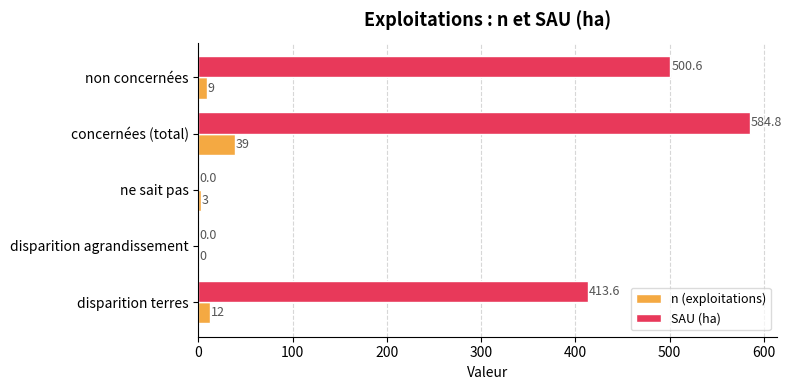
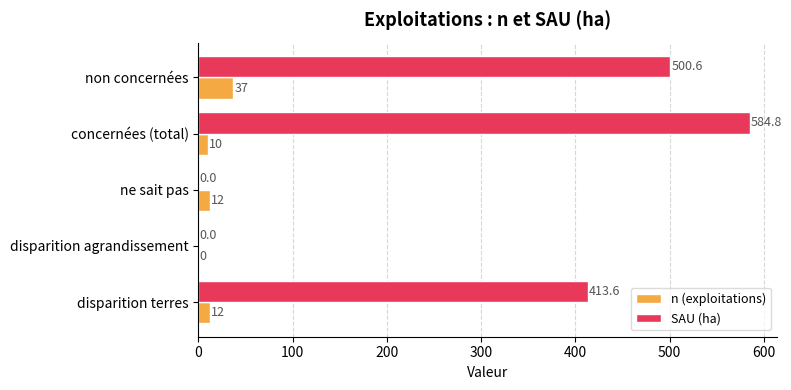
n (exploitations), non concernées: 9 -> 37
n (exploitations), concernées (total): 39 -> 10
n (exploitations), ne sait pas: 3 -> 12
